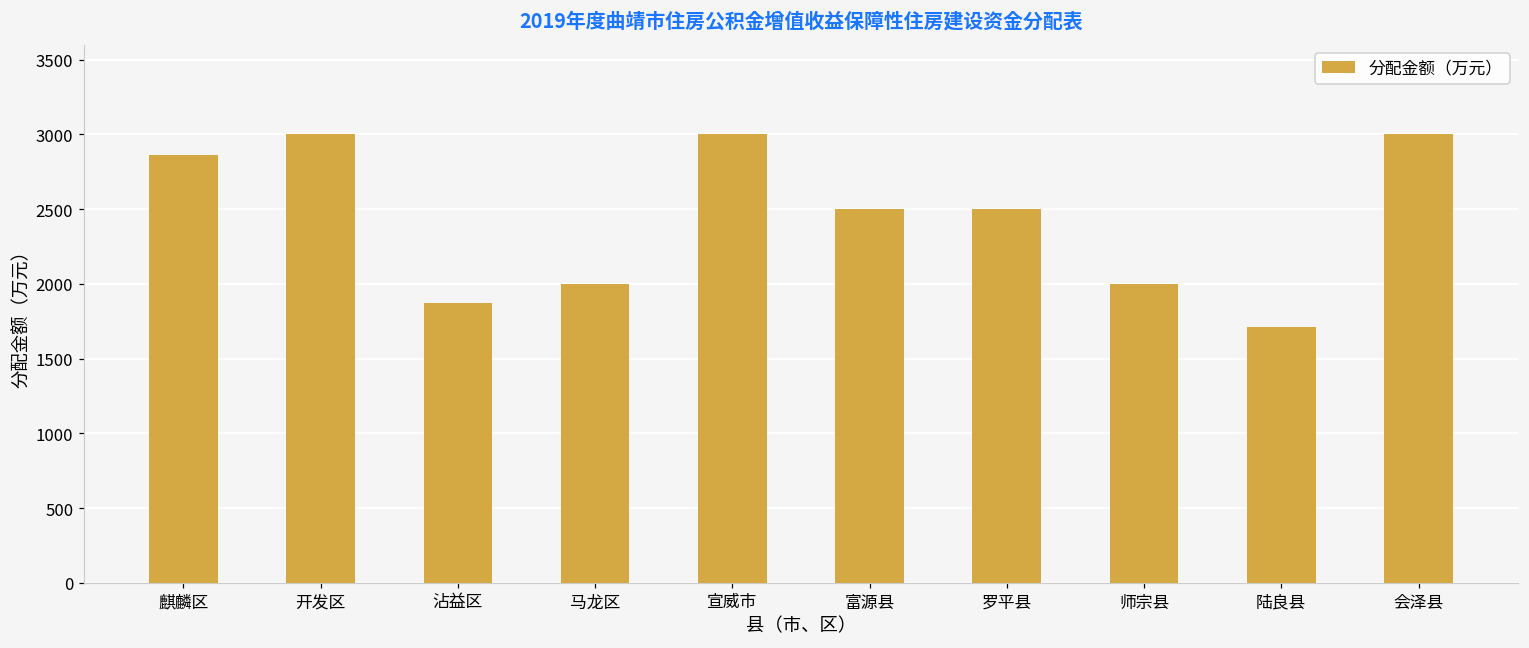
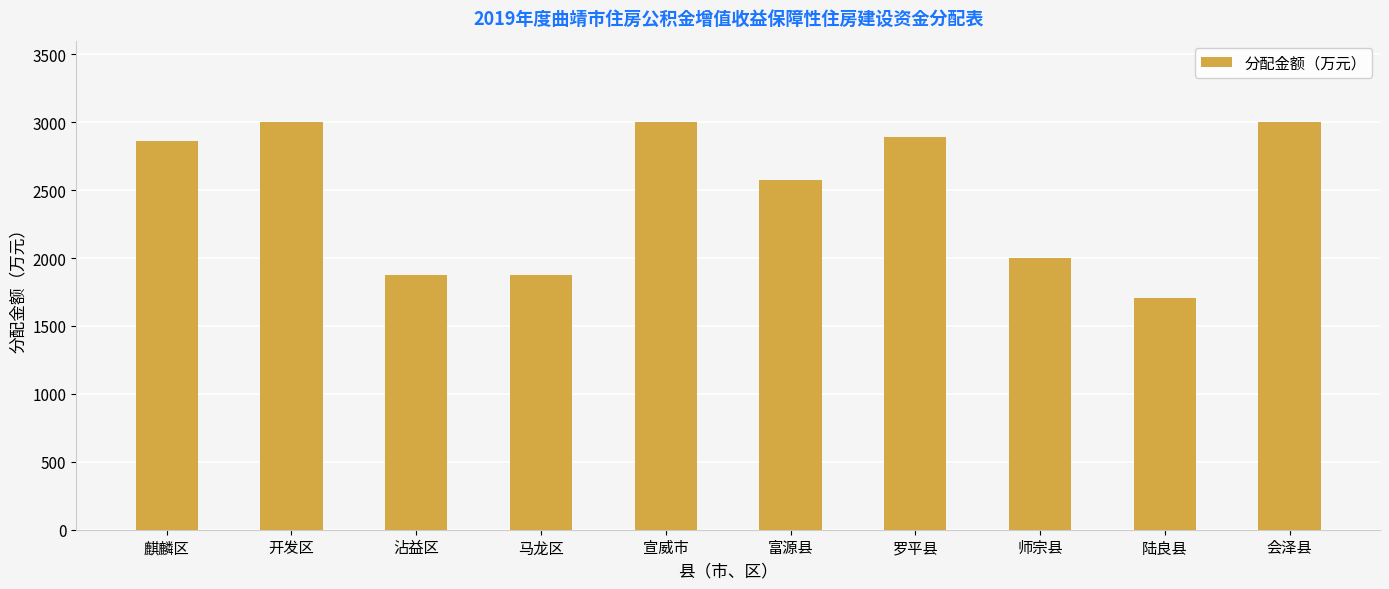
马龙区: 2000 -> 1880
富源县: 2500 -> 2570
罗平县: 2500 -> 2890
